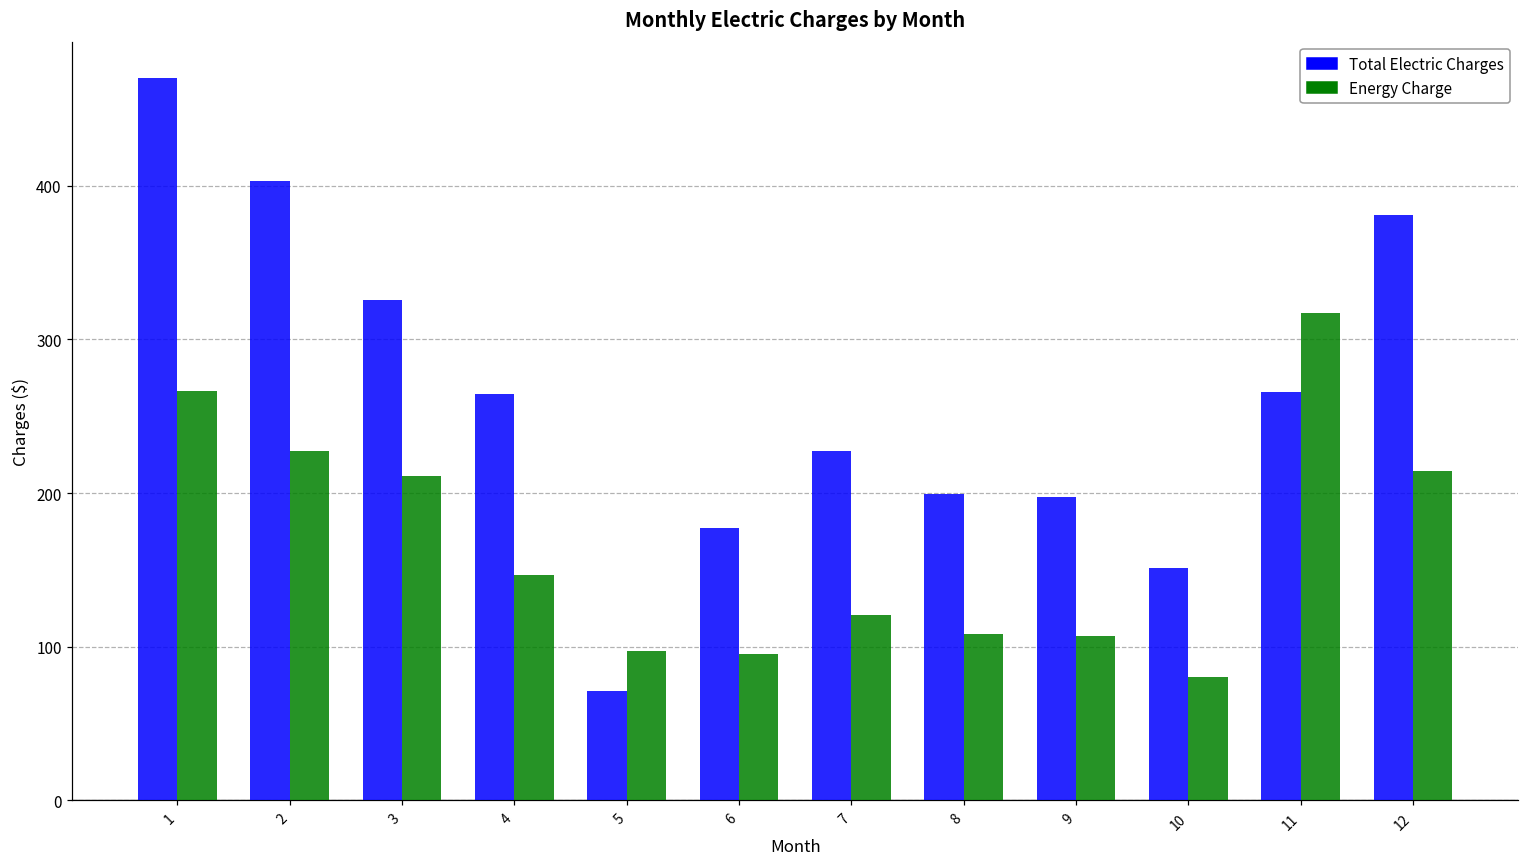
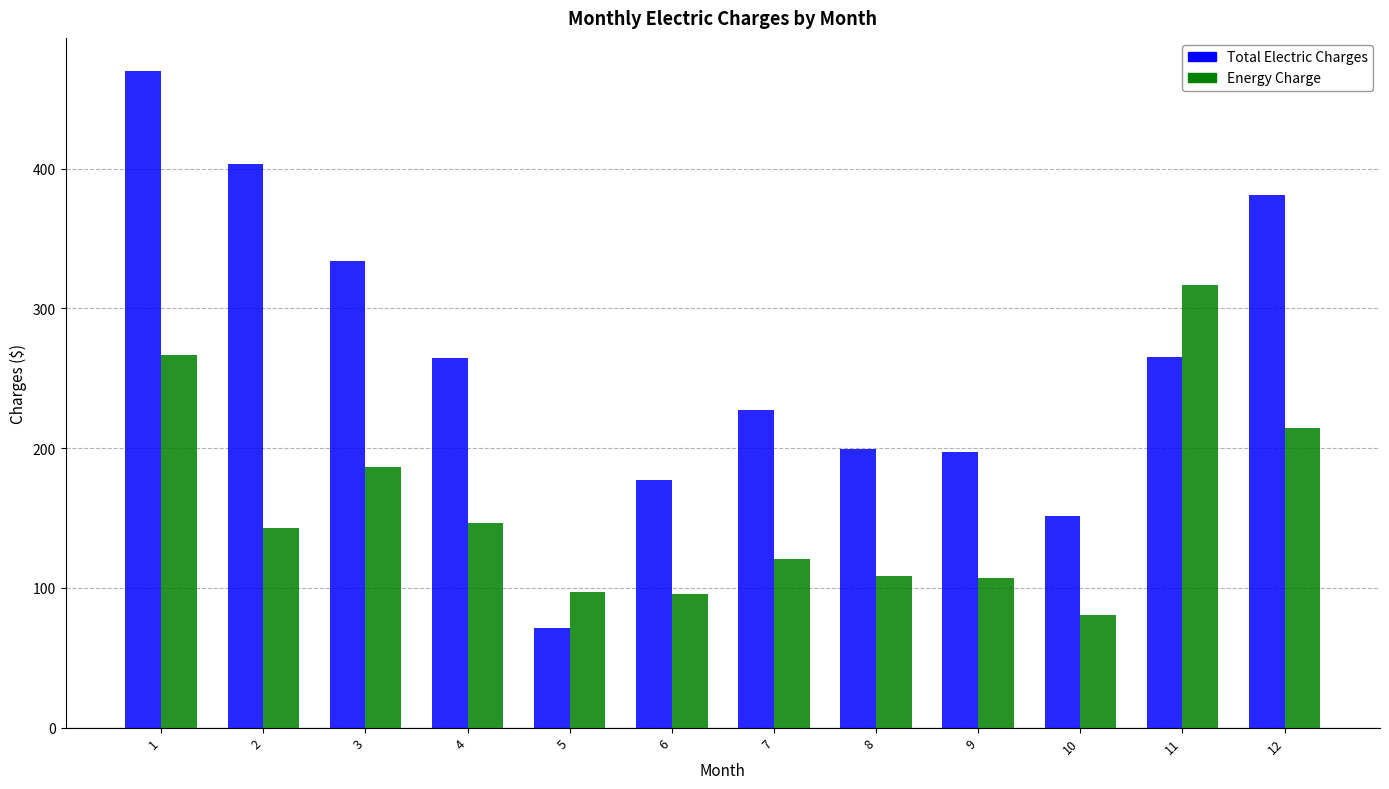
Energy Charge, 2: 227 -> 143
Total Electric Charges, 3: 326 -> 334
Energy Charge, 3: 211 -> 187
